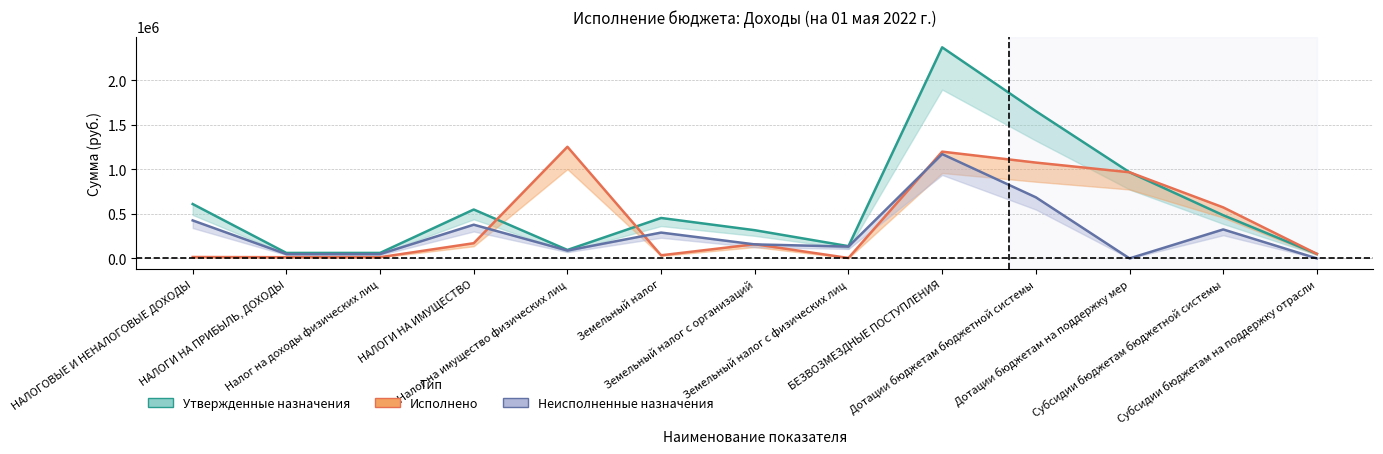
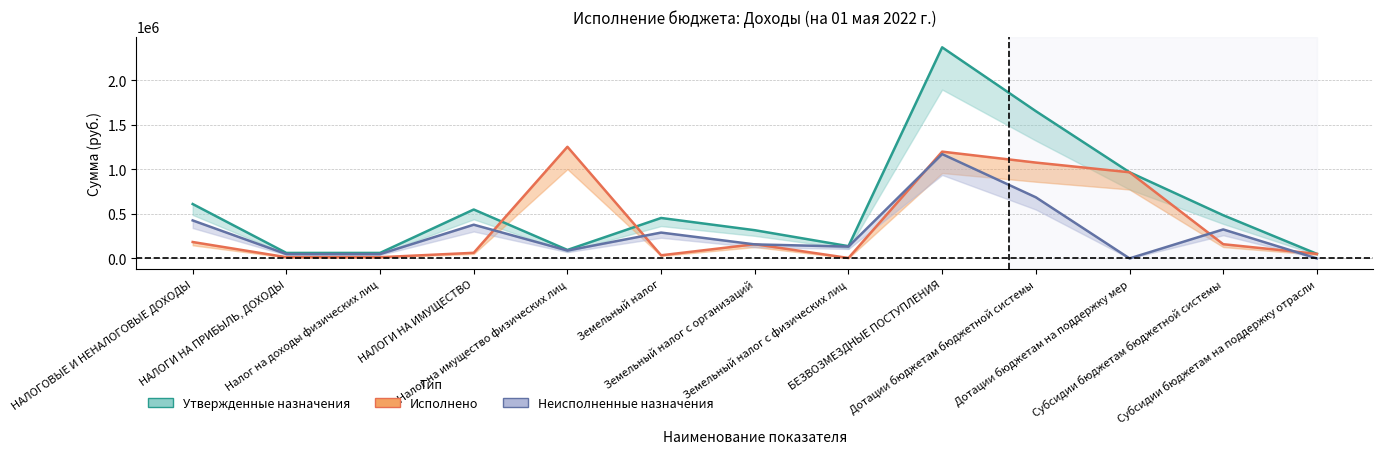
Исполнено, НАЛОГОВЫЕ И НЕНАЛОГОВЫЕ ДОХОДЫ: 0 -> 200000
Исполнено, НАЛОГИ НА ИМУЩЕСТВО: 200000 -> 100000
Исполнено, Субсидии бюджетам бюджетной системы: 600000 -> 200000
